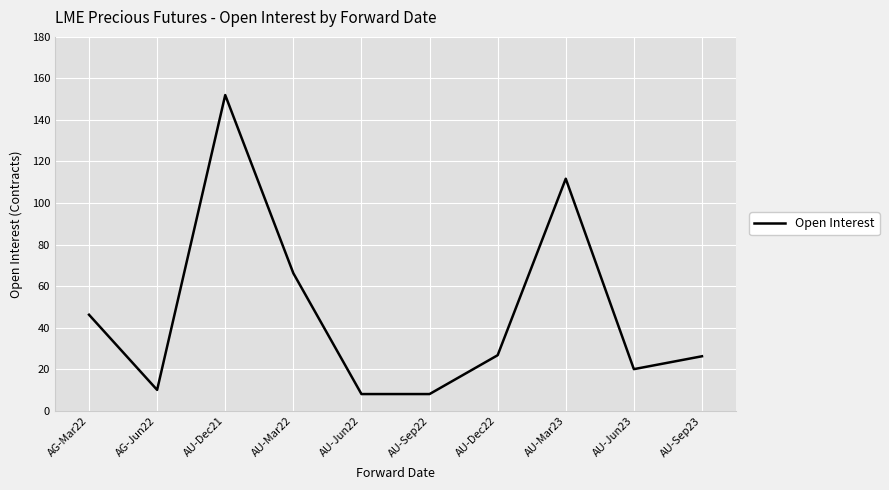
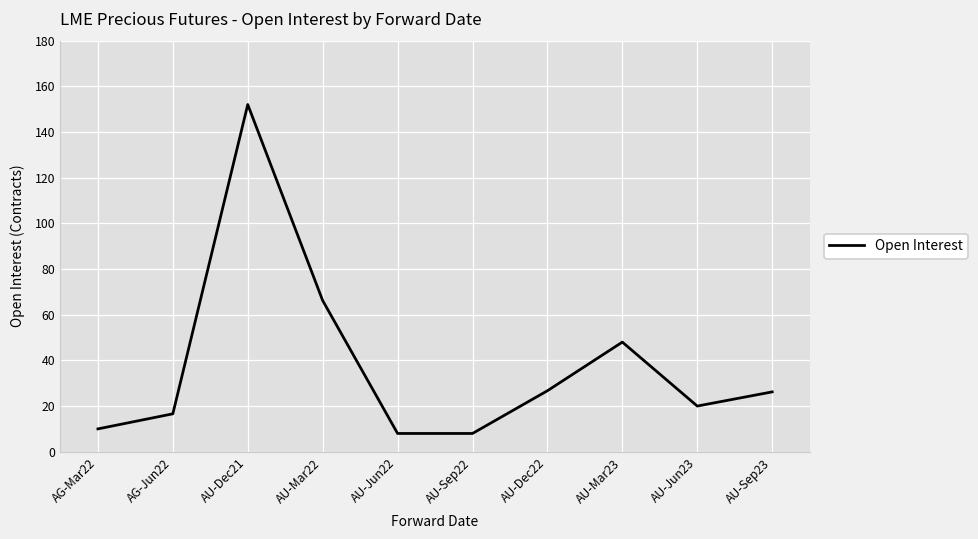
AG-Mar22: 46 -> 10
AG-Jun22: 10 -> 17
AU-Mar23: 112 -> 48
